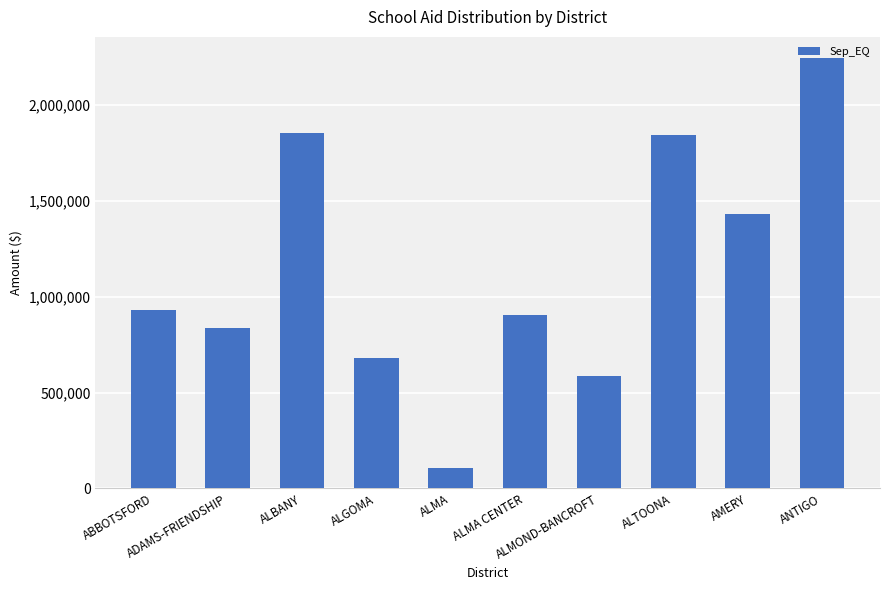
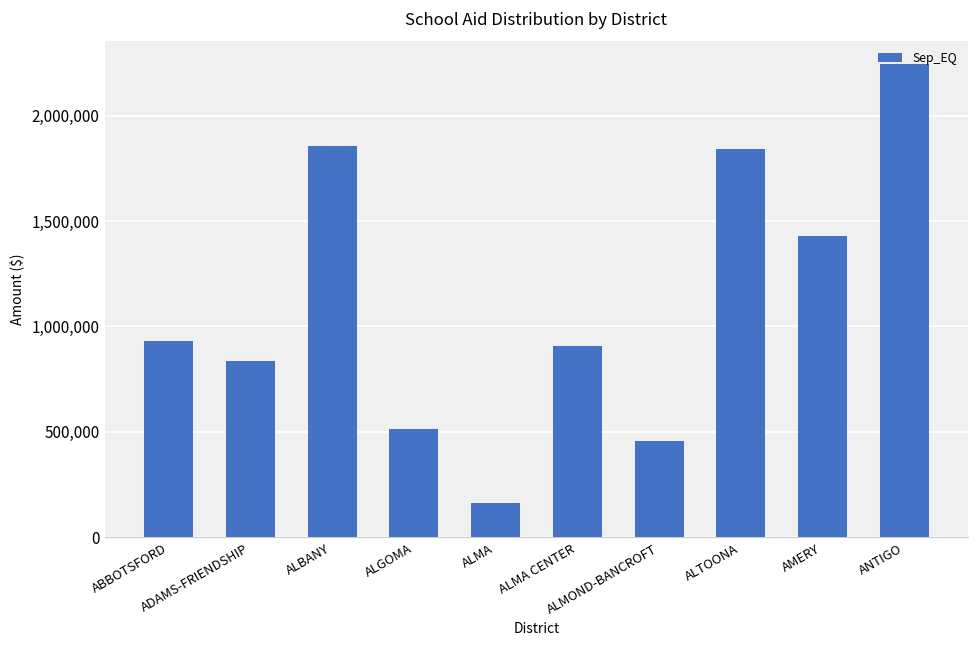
ALGOMA: 680,000 -> 510,000
ALMA: 110,000 -> 160,000
ALMOND-BANCROFT: 590,000 -> 460,000
